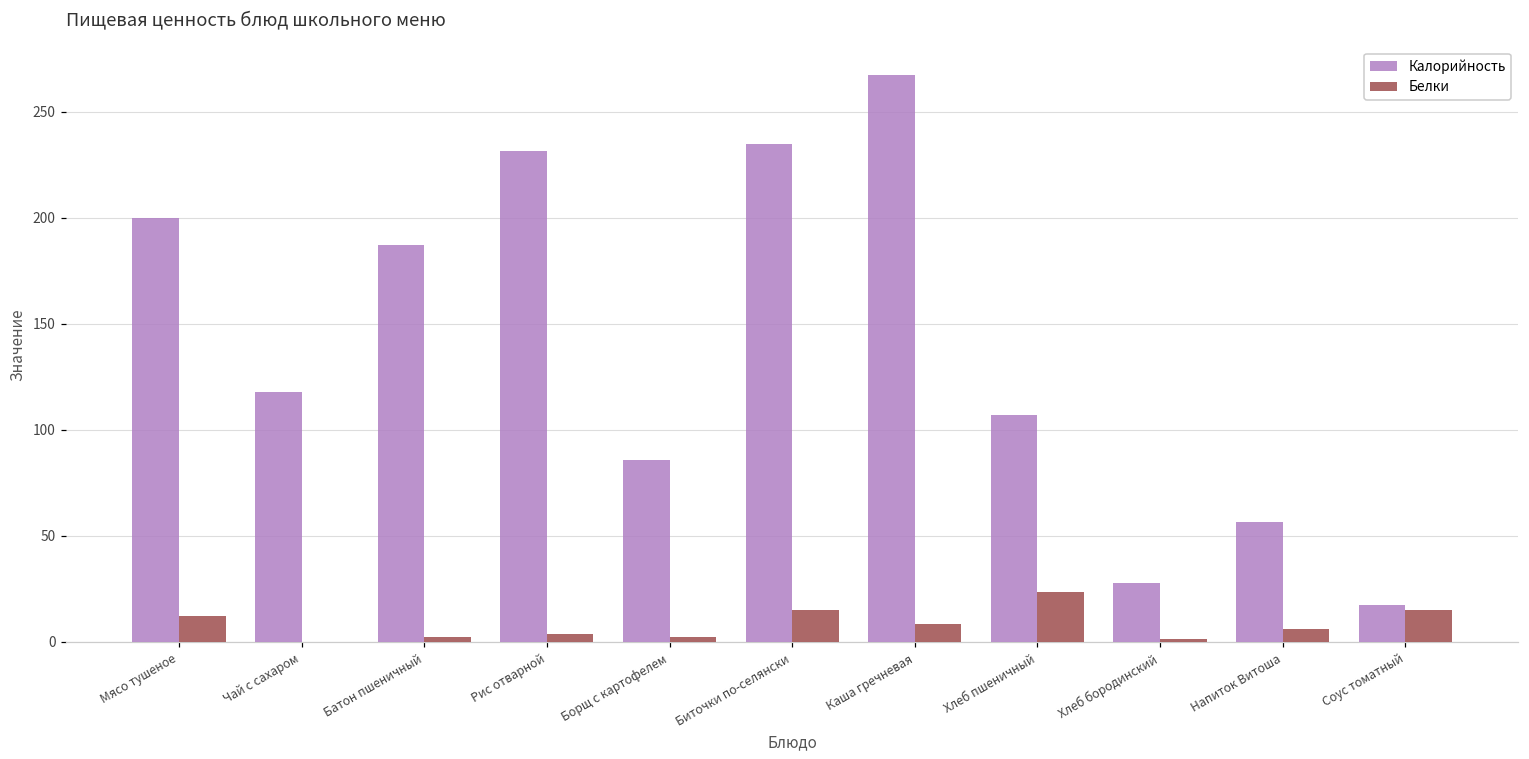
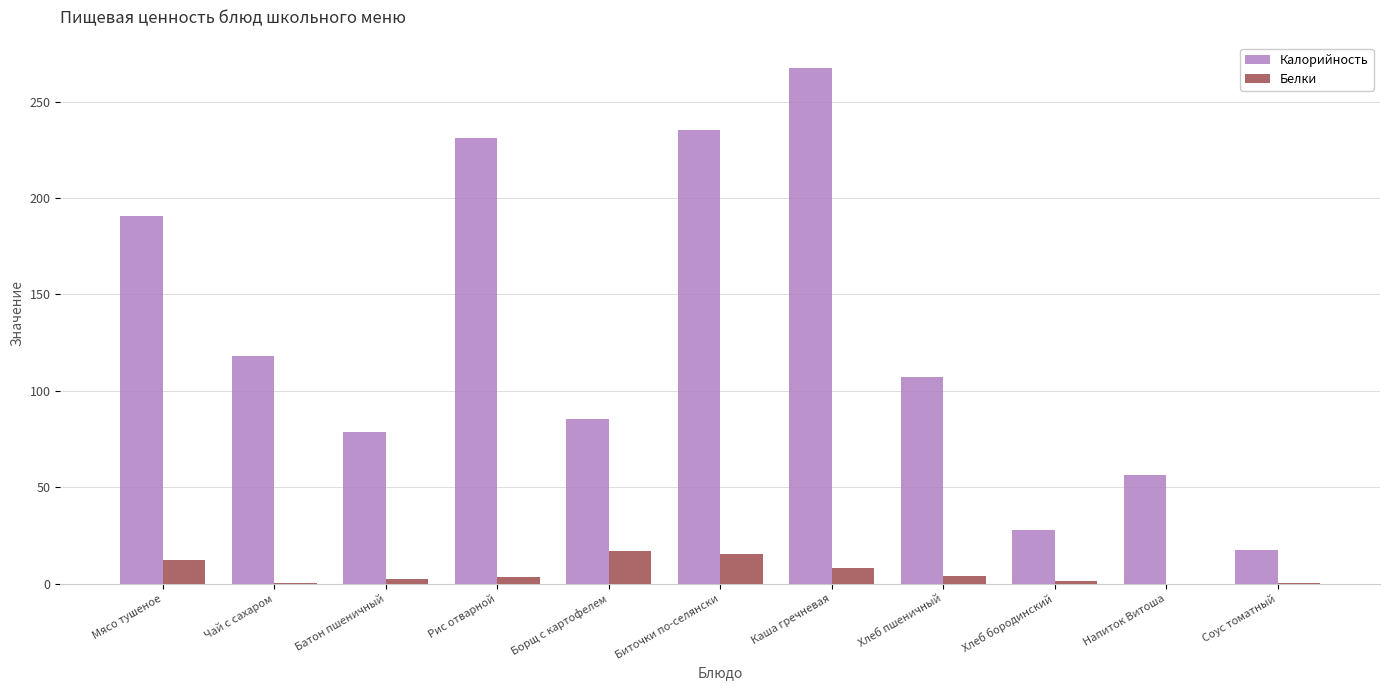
Калорийность, Мясо тушеное: 200 -> 191
Калорийность, Батон пшеничный: 187 -> 79
Белки, Борщ с картофелем: 3 -> 17
Белки, Хлеб пшеничный: 23 -> 4
Белки, Напиток Витоша: 6 -> 0
Белки, Соус томатный: 15 -> 1
